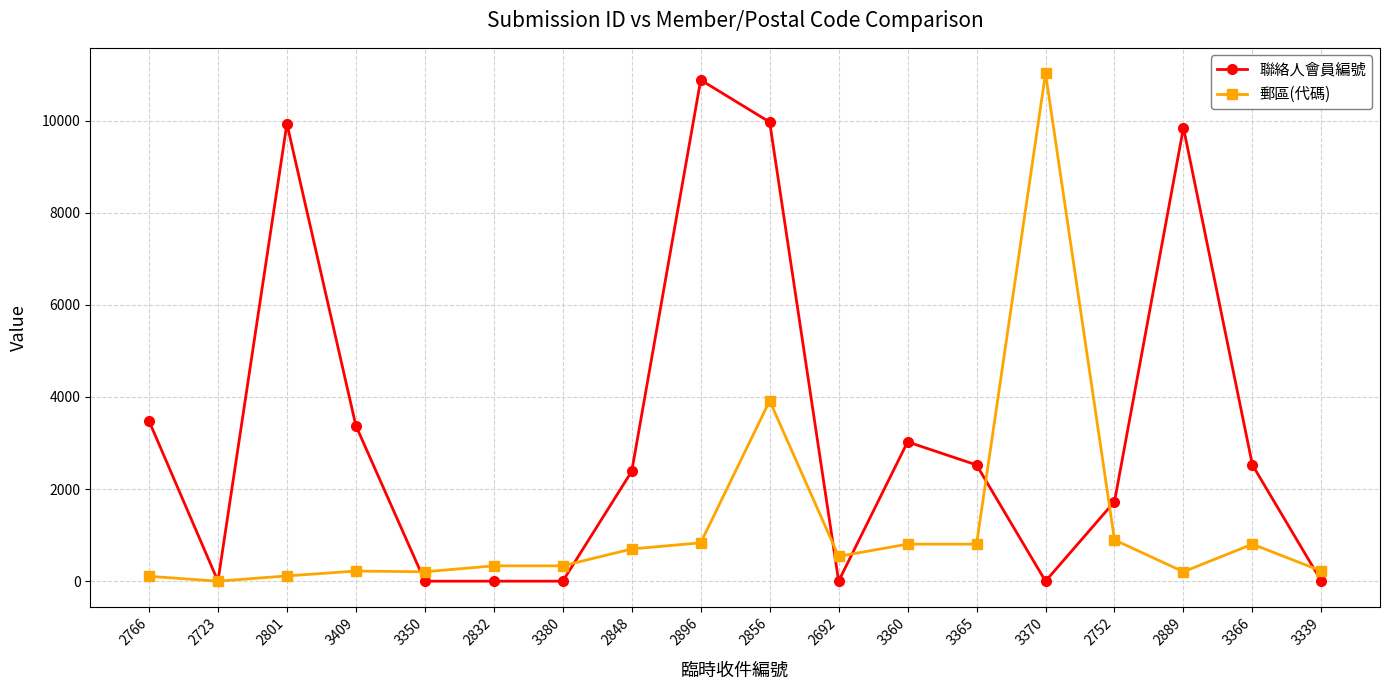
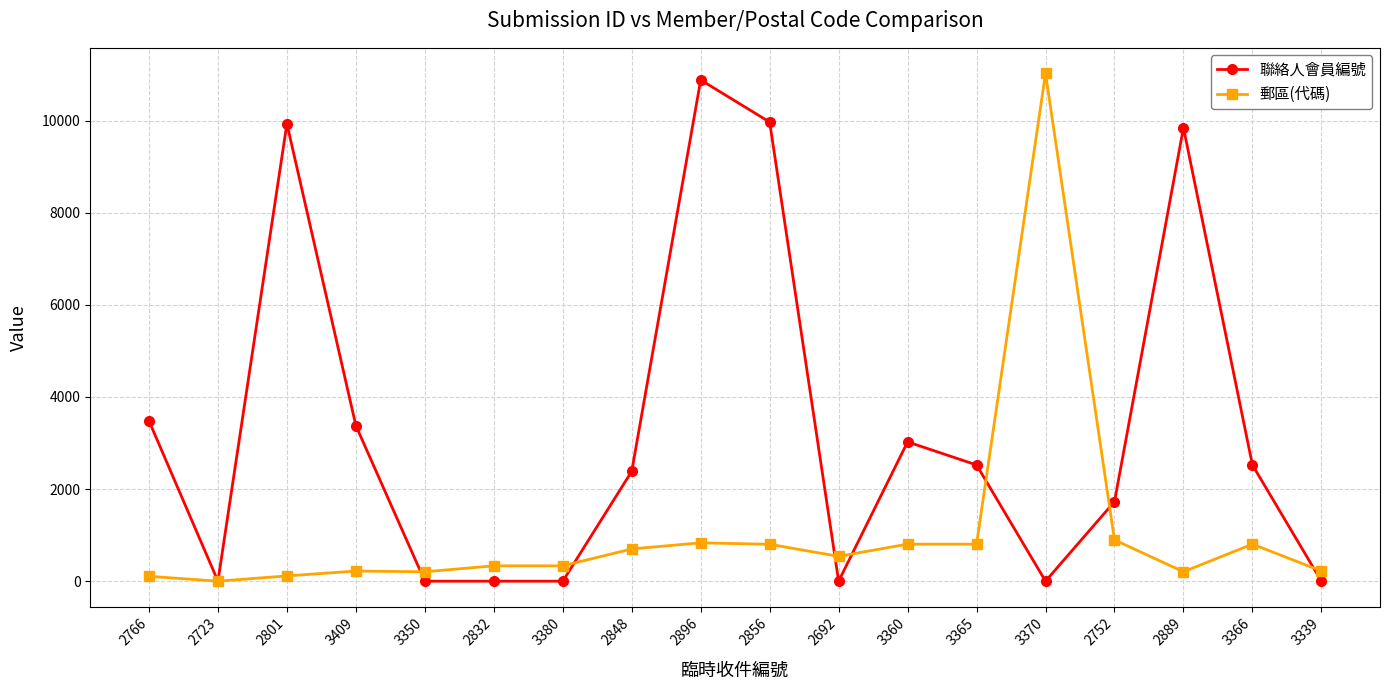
郵區(代碼), 2856: 3900 -> 800
